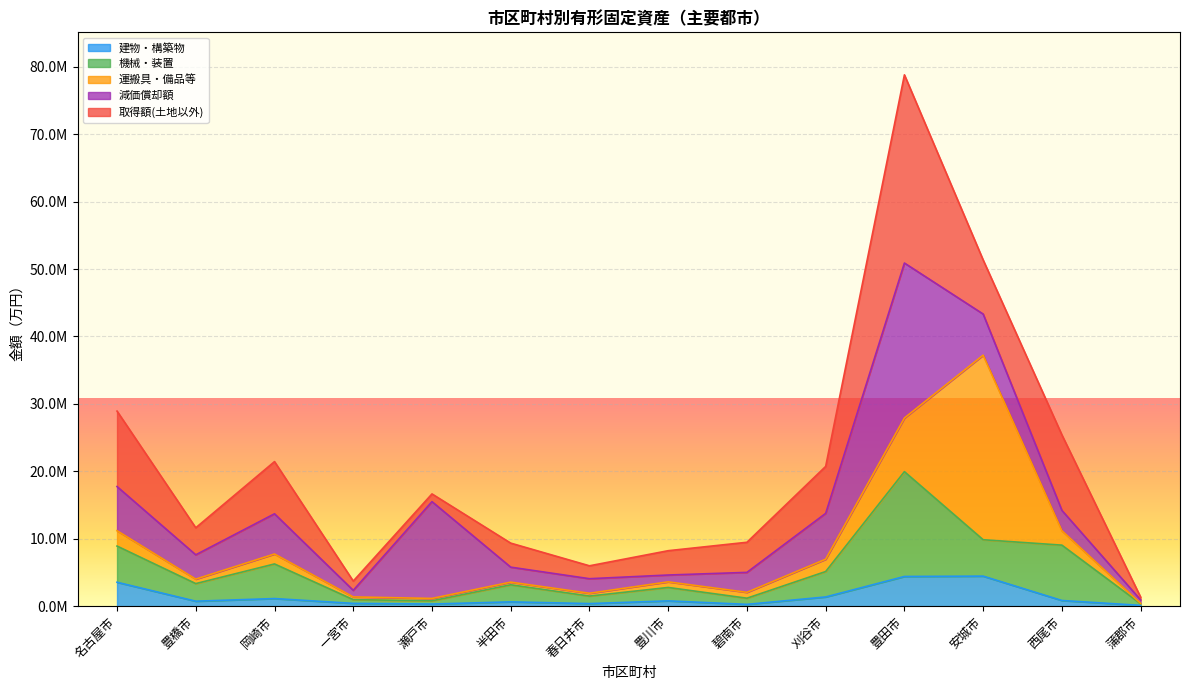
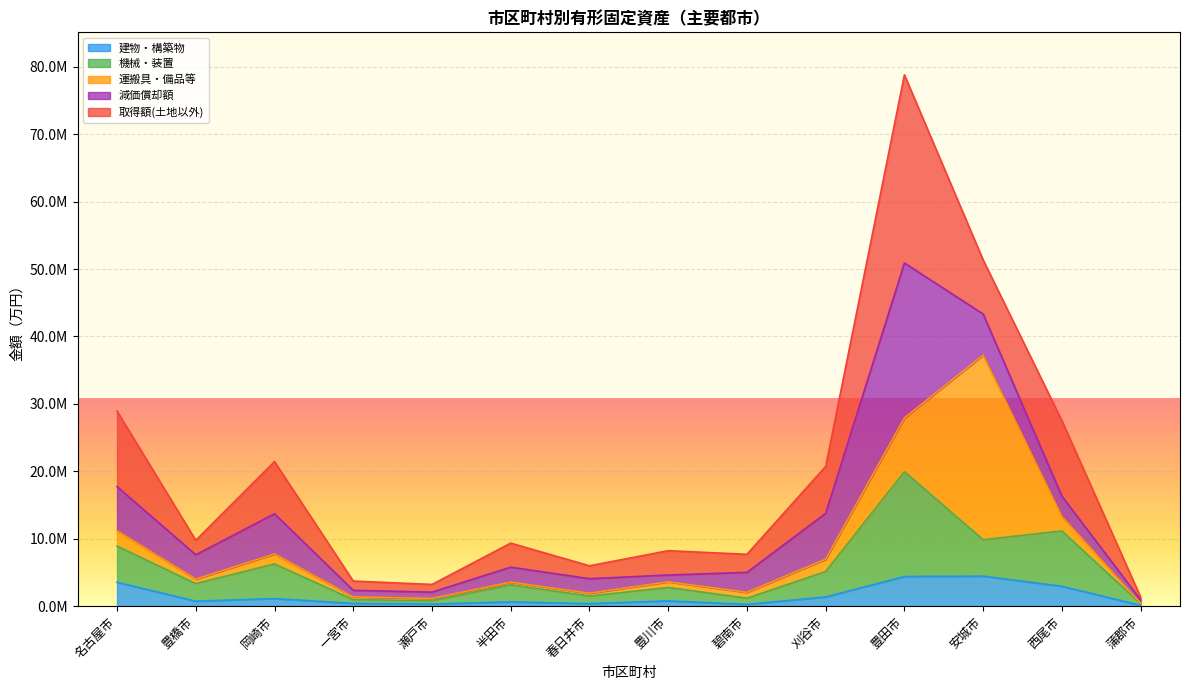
取得額(土地以外), 豊橋市: 4000000 -> 2000000
減価償却額, 瀬戸市: 14000000 -> 1000000
取得額(土地以外), 碧南市: 4000000 -> 3000000
建物・構築物, 西尾市: 1000000 -> 3000000
